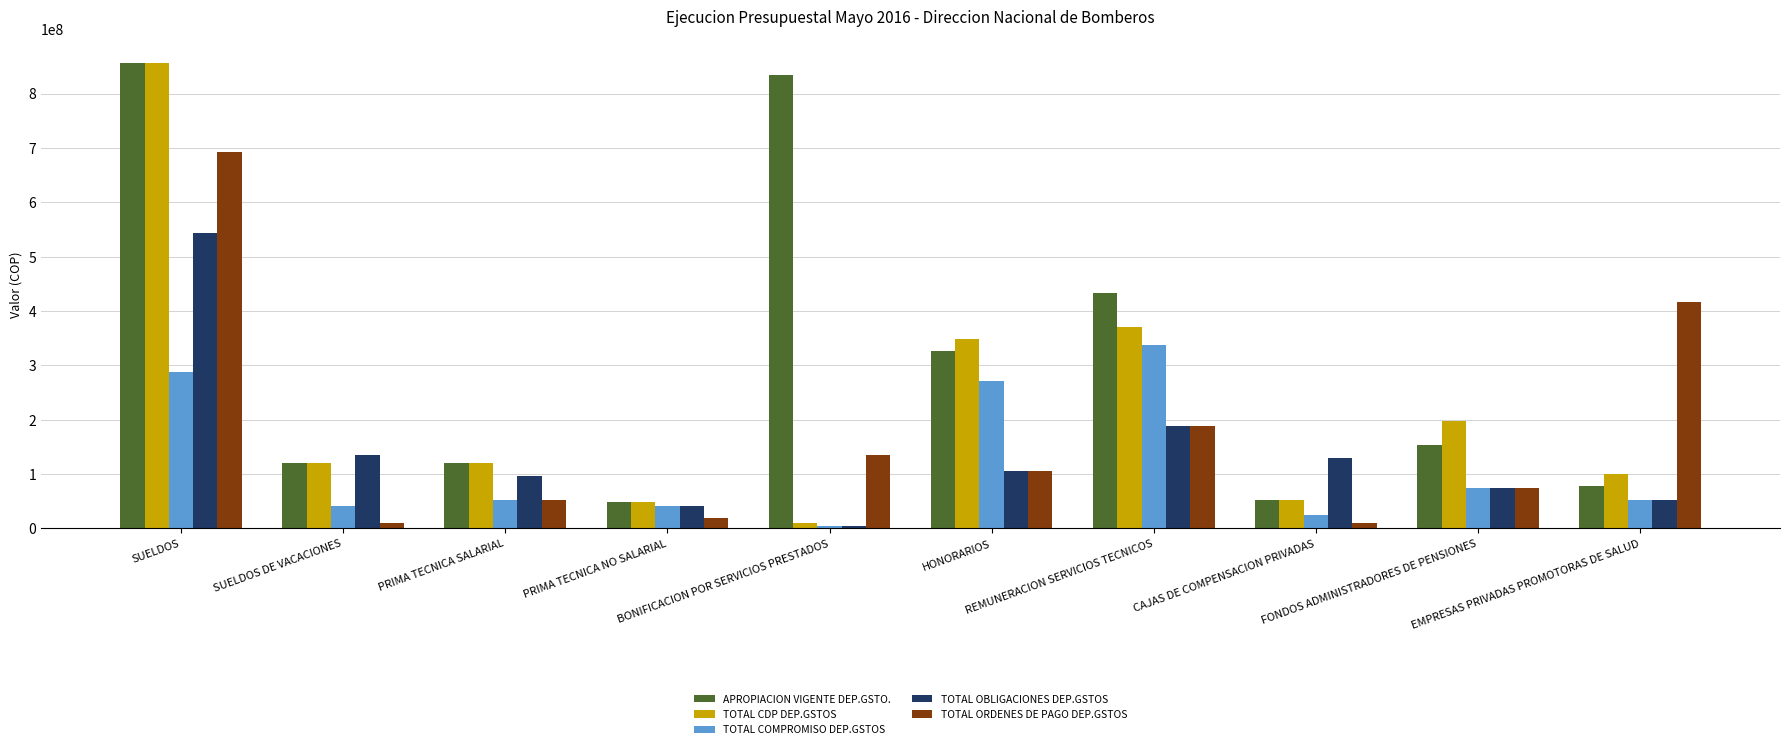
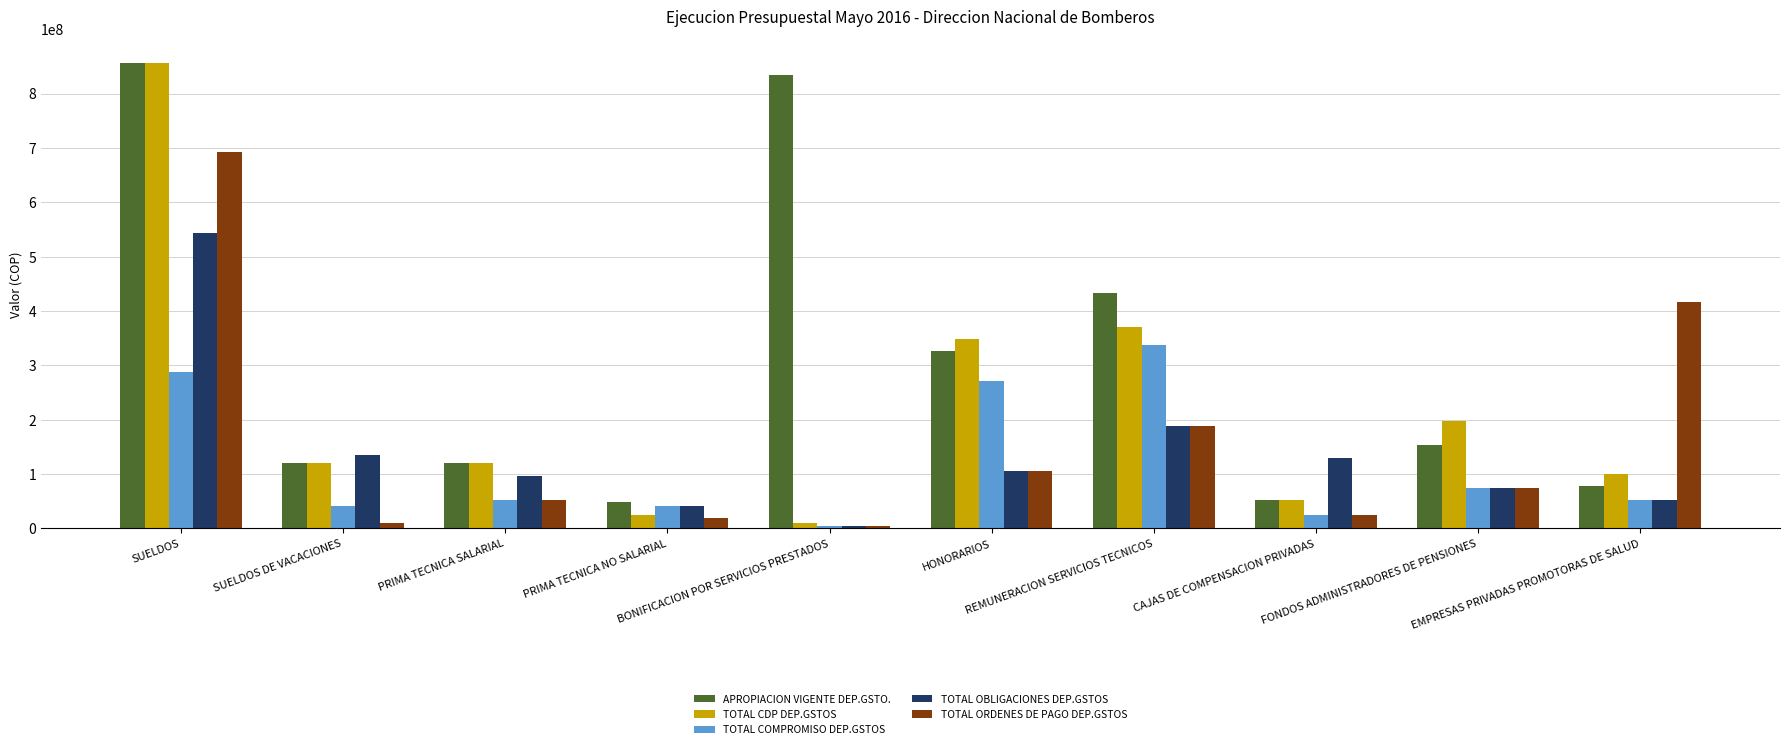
TOTAL CDP DEP.GSTOS, PRIMA TECNICA NO SALARIAL: 50000000 -> 20000000
TOTAL ORDENES DE PAGO DEP.GSTOS, BONIFICACION POR SERVICIOS PRESTADOS: 140000000 -> 0
TOTAL ORDENES DE PAGO DEP.GSTOS, CAJAS DE COMPENSACION PRIVADAS: 10000000 -> 20000000
